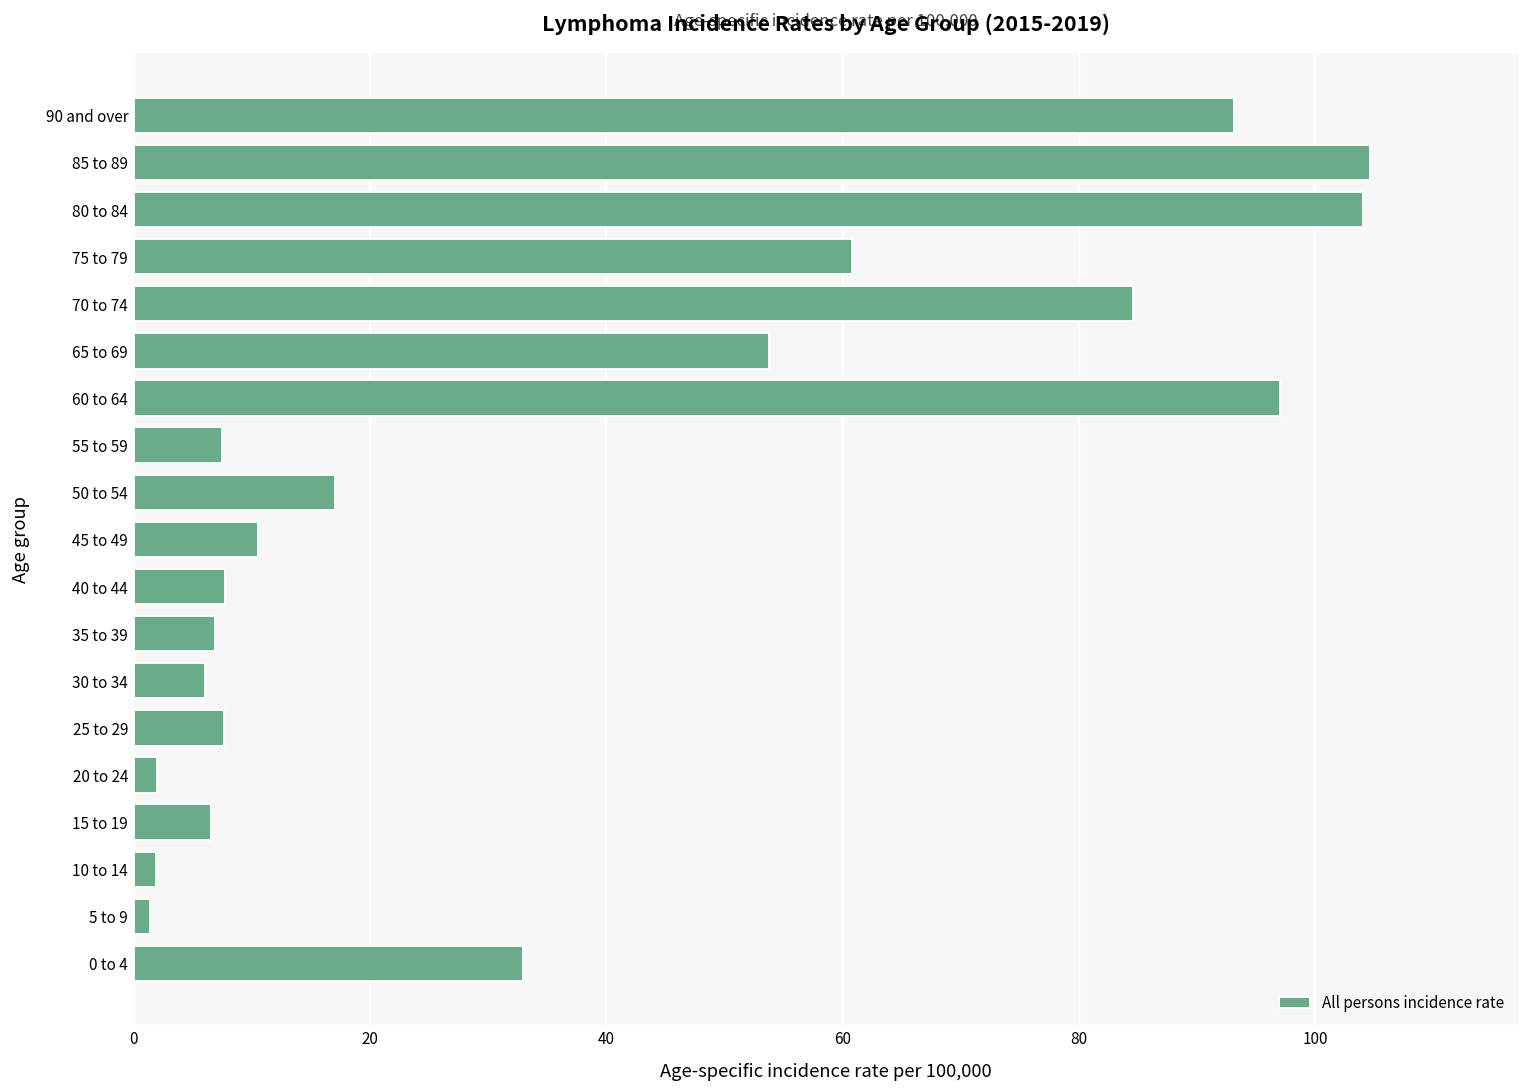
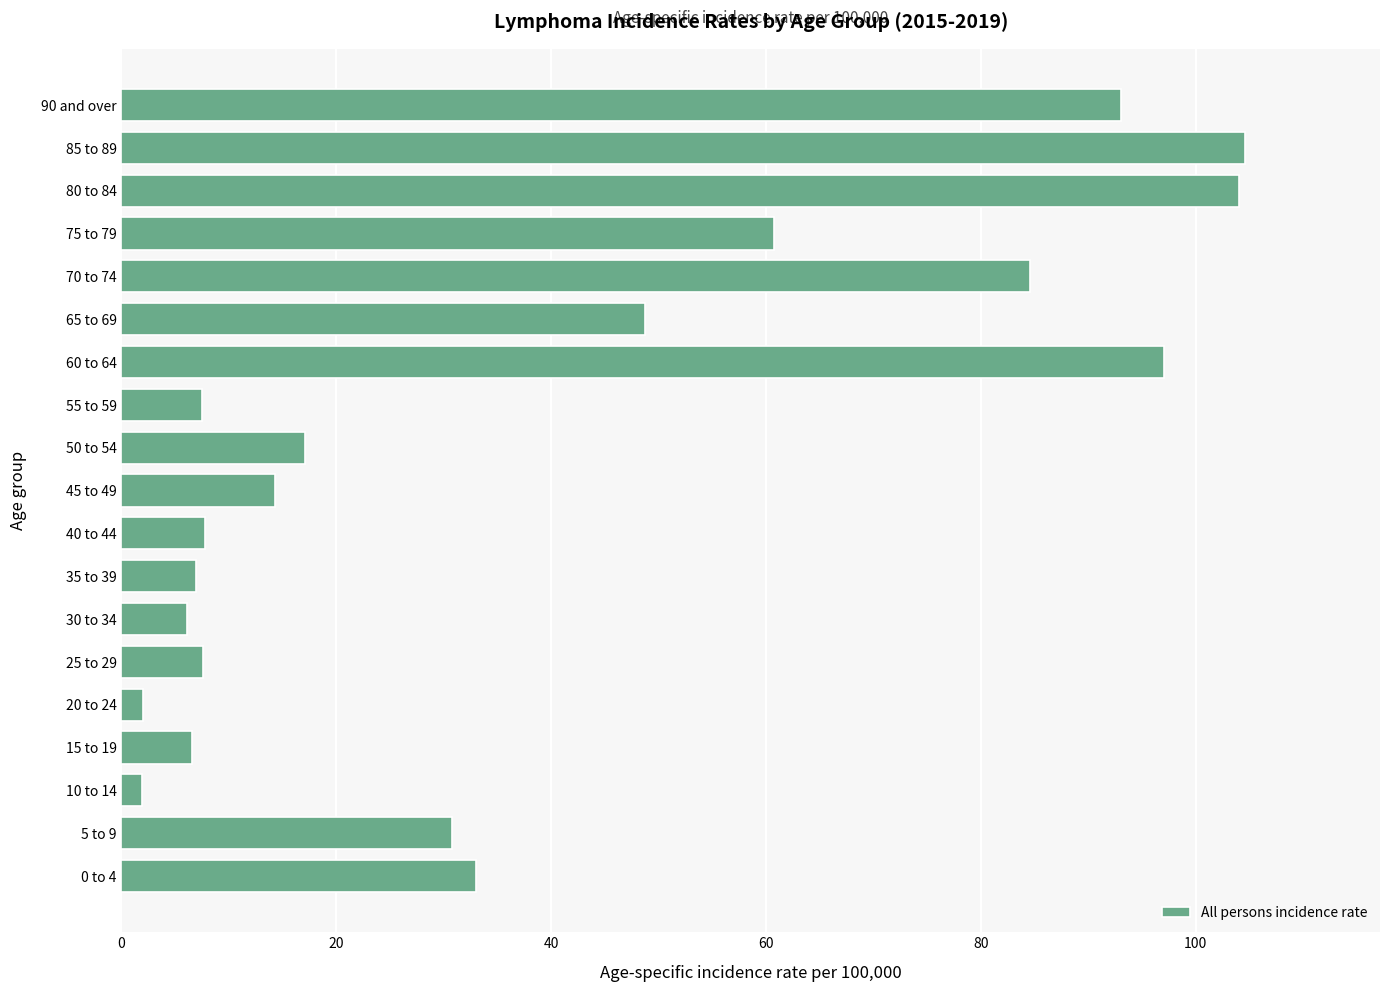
65 to 69: 53.8 -> 48.8
45 to 49: 10.5 -> 14.3
5 to 9: 1.4 -> 30.8
